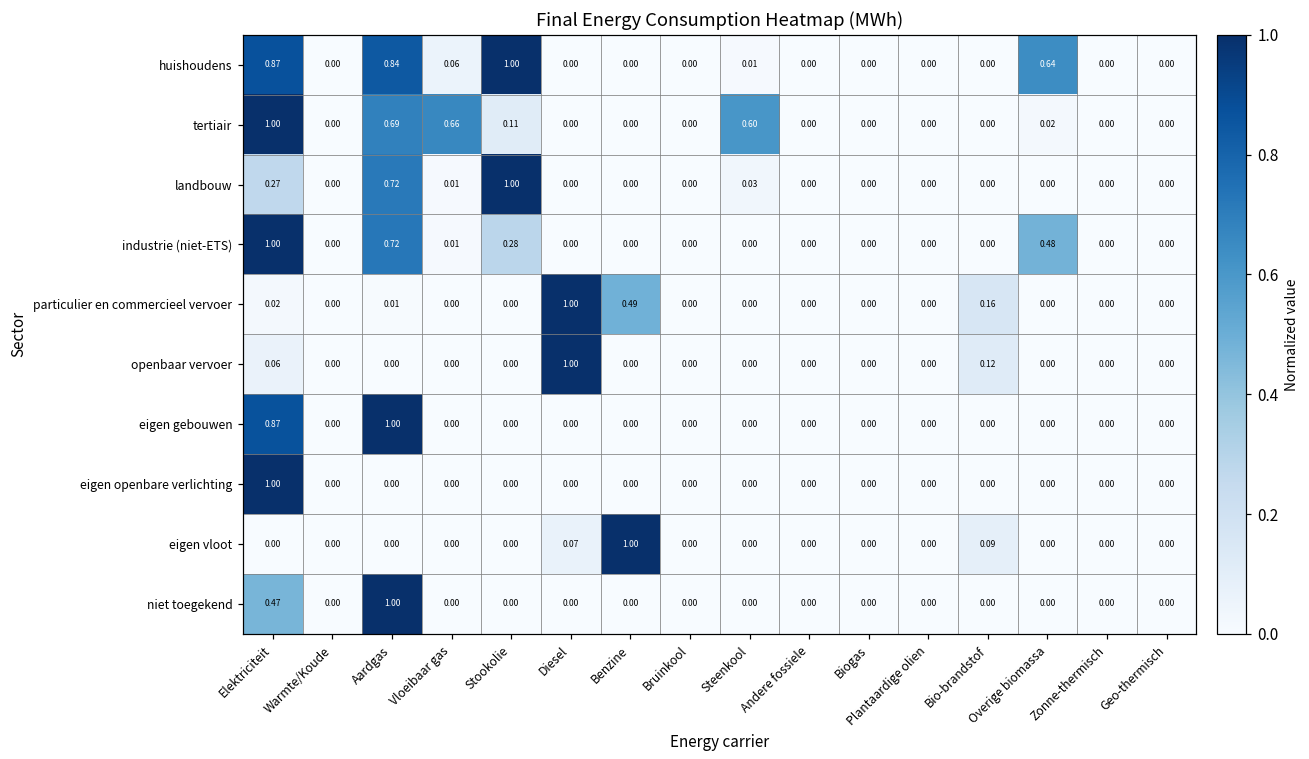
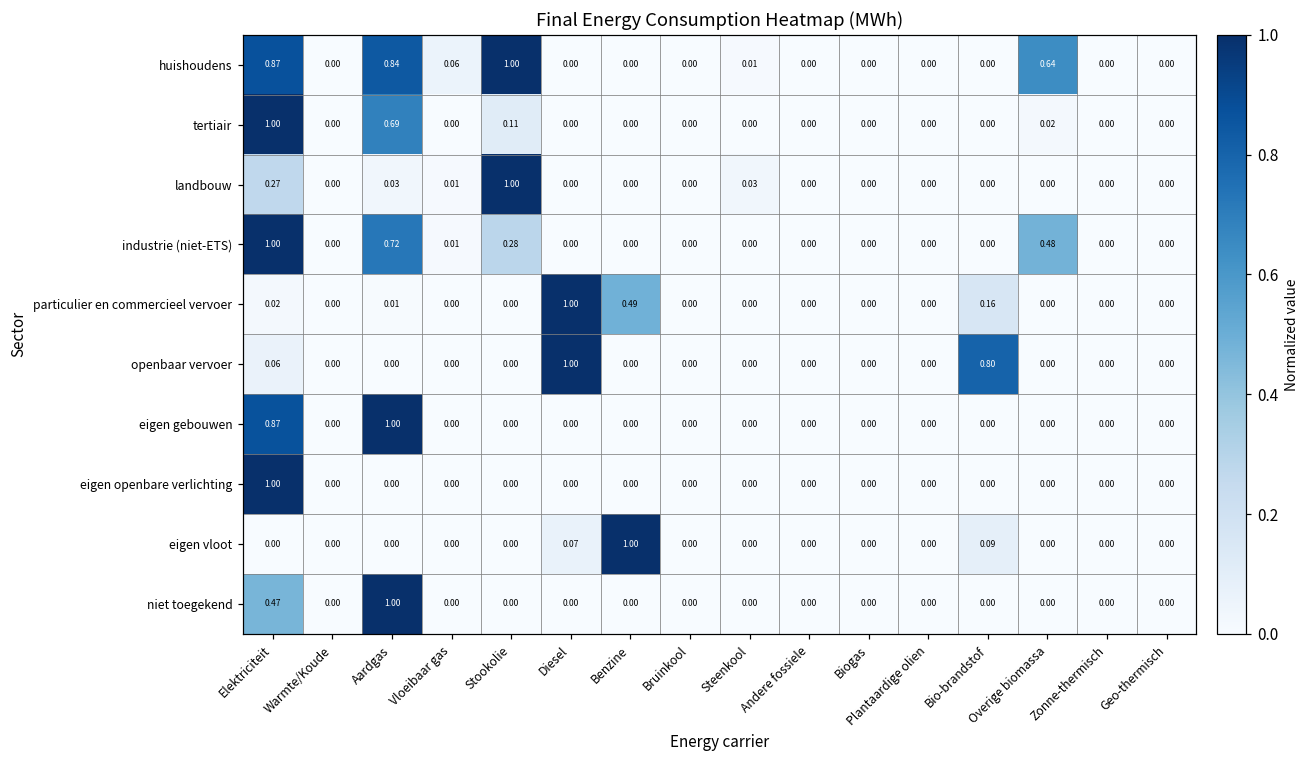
tertiair, Vloeibaar gas: 0.66 -> 0.00
tertiair, Steenkool: 0.60 -> 0.00
landbouw, Aardgas: 0.72 -> 0.03
openbaar vervoer, Bio-brandstof: 0.12 -> 0.80
